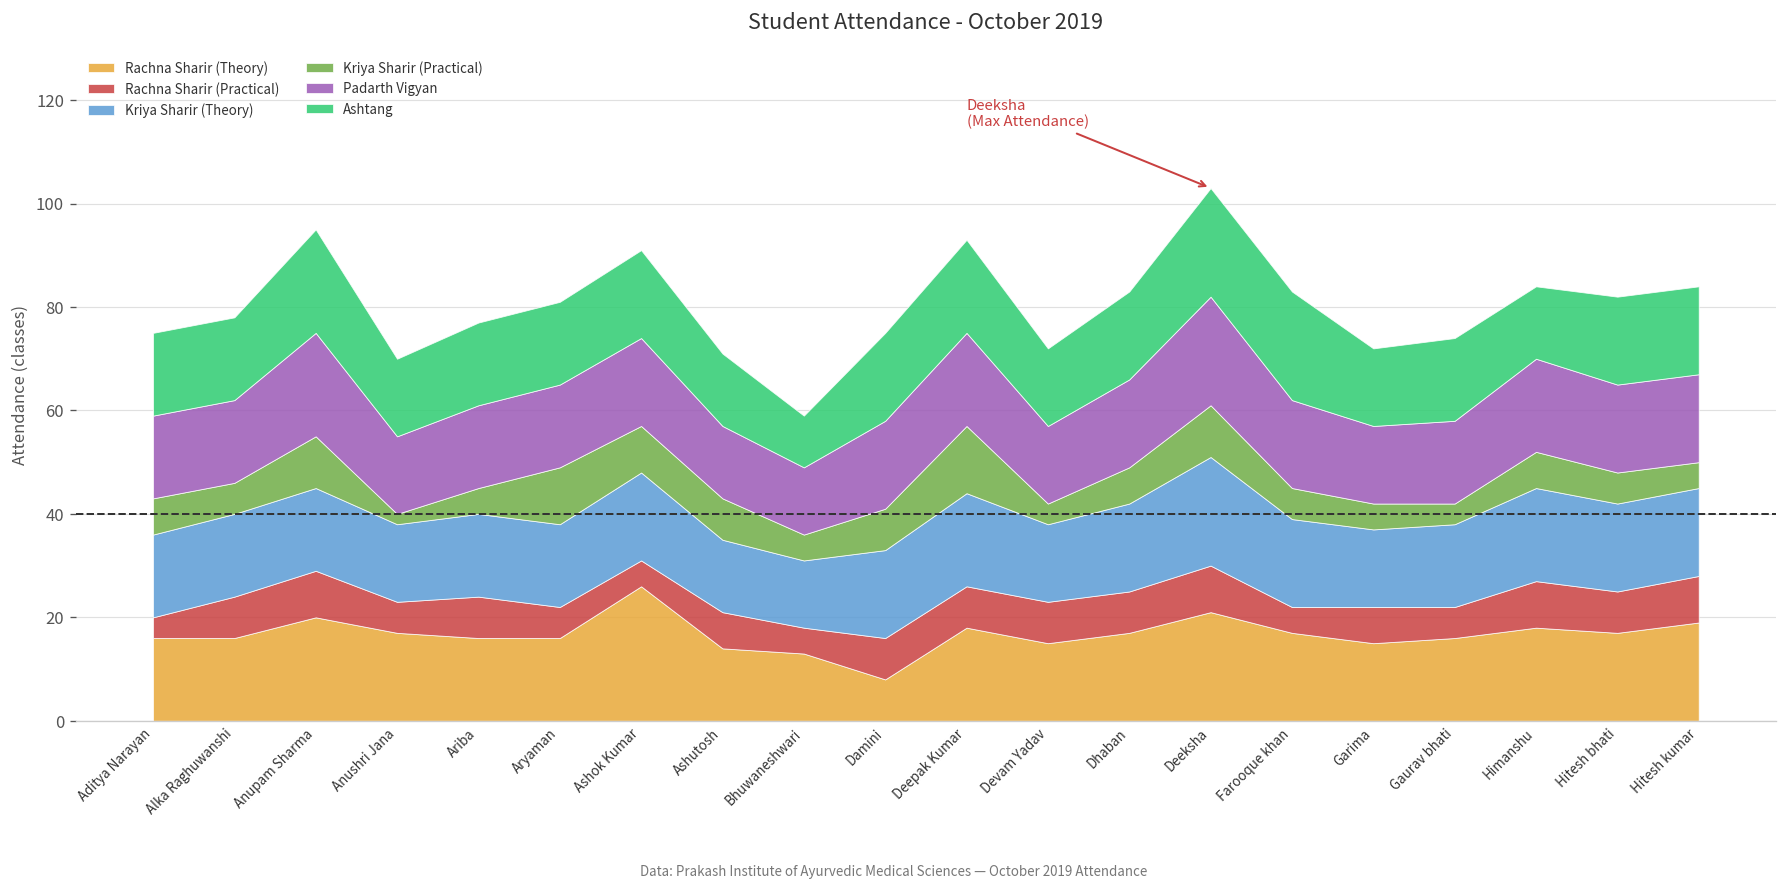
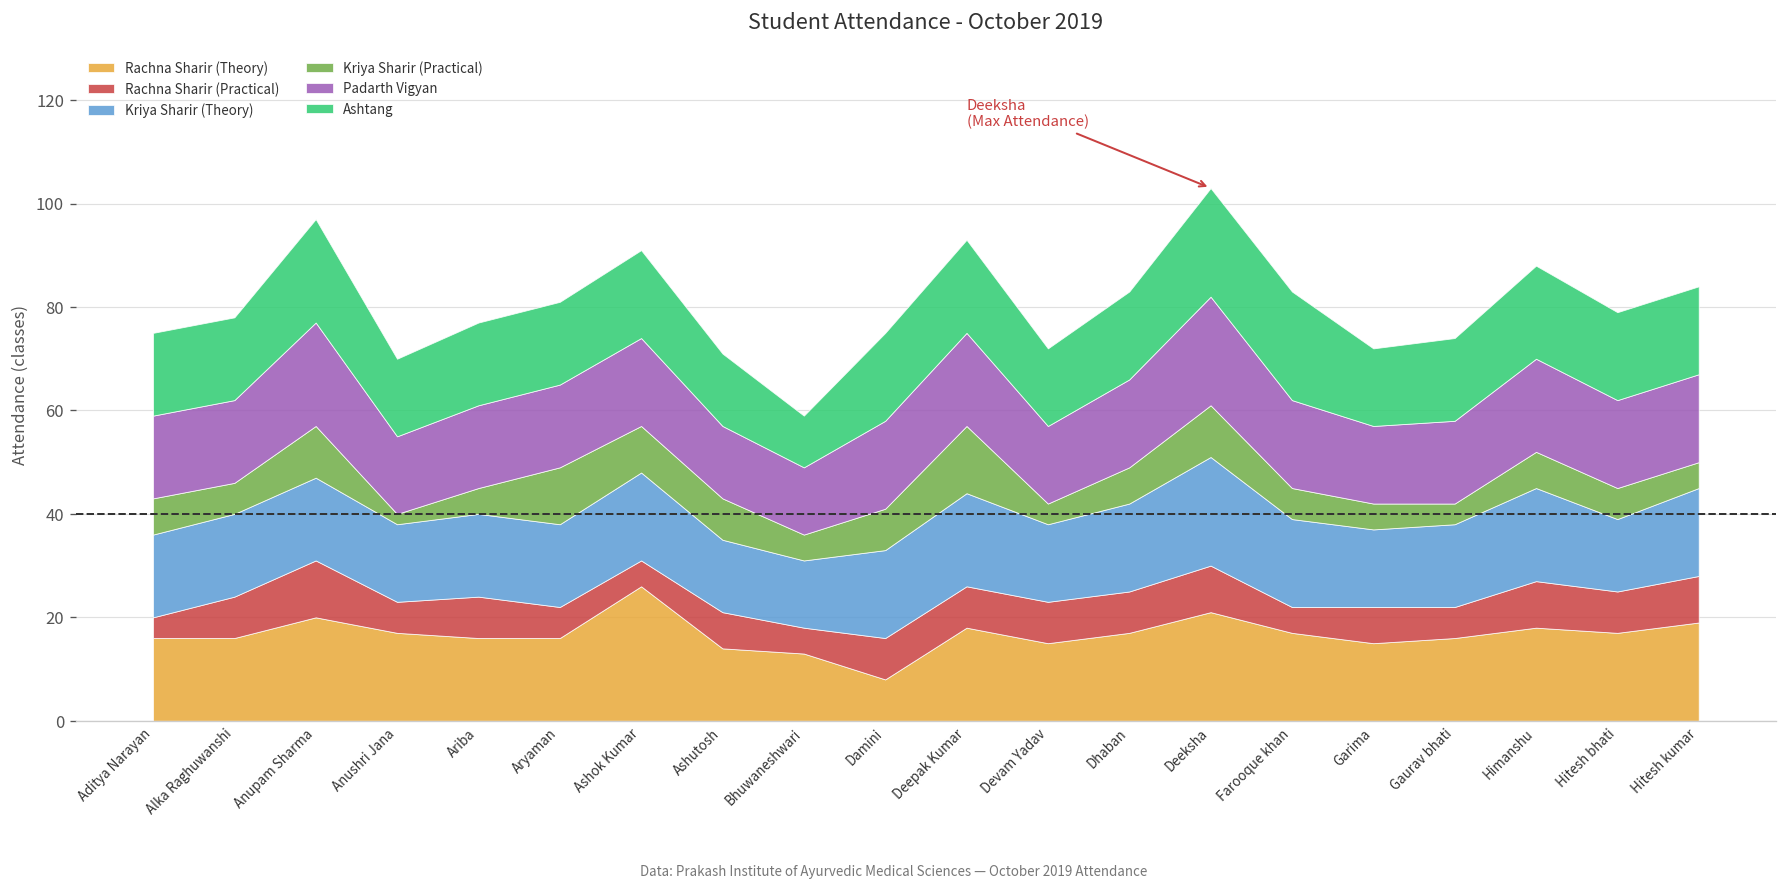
Rachna Sharir (Practical), Anupam Sharma: 9 -> 11
Ashtang, Himanshu: 14 -> 18
Kriya Sharir (Theory), Hitesh bhati: 17 -> 14
